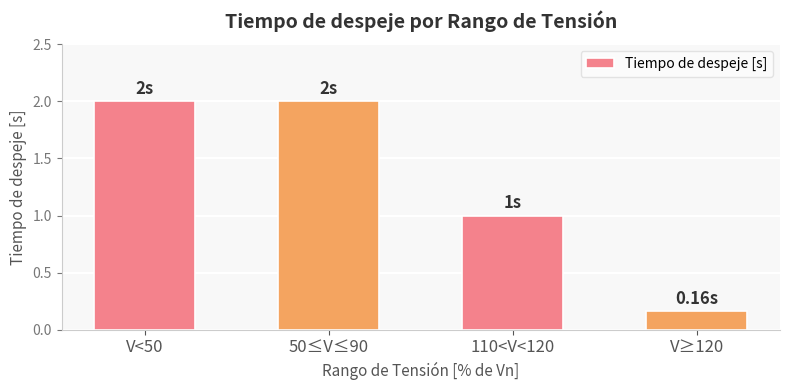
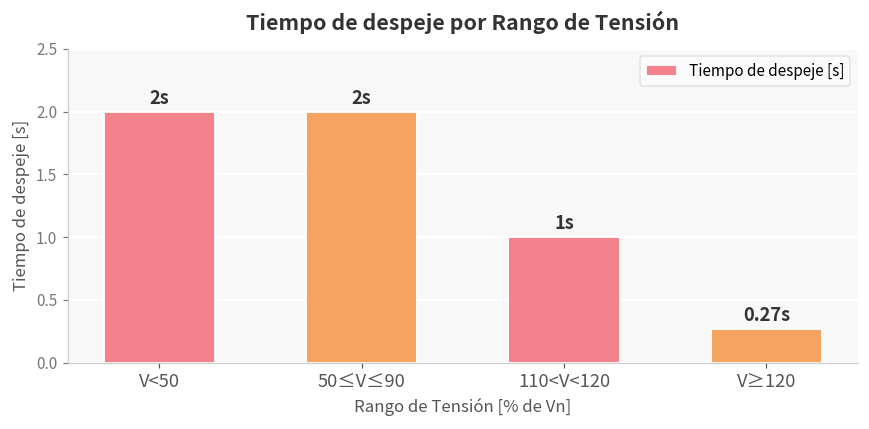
V≥120: 0.16s -> 0.27s
